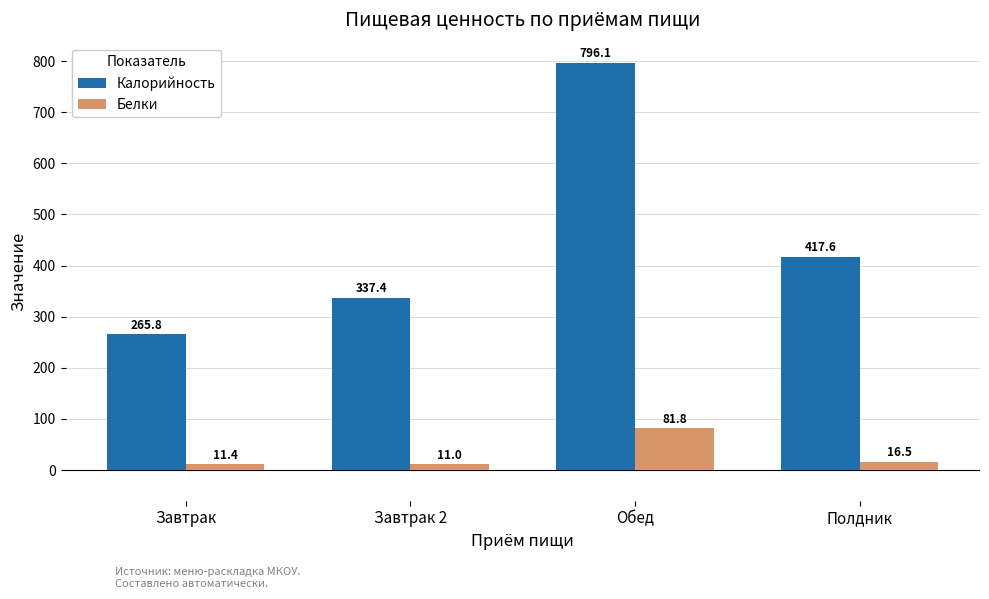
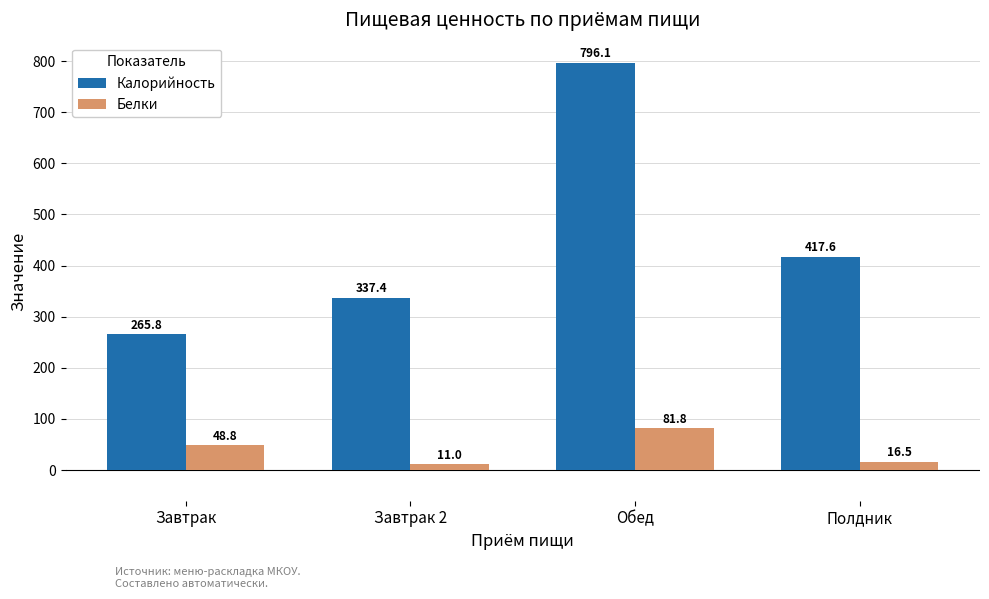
Белки, Завтрак: 11.4 -> 48.8
